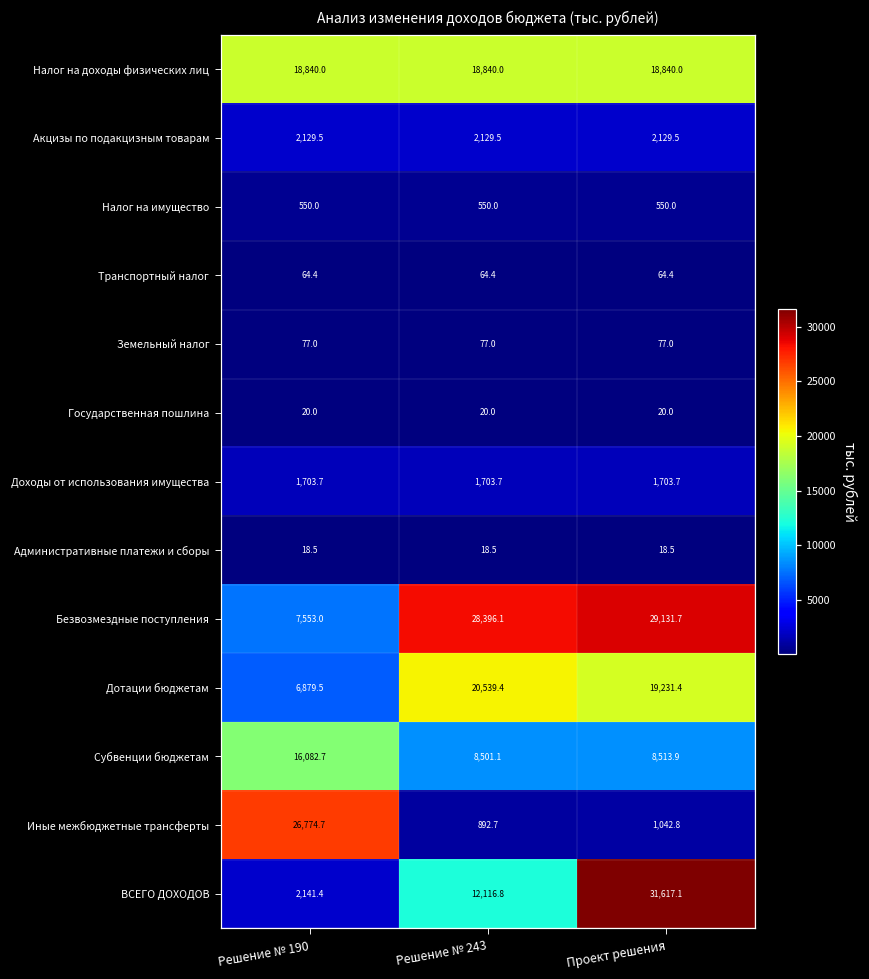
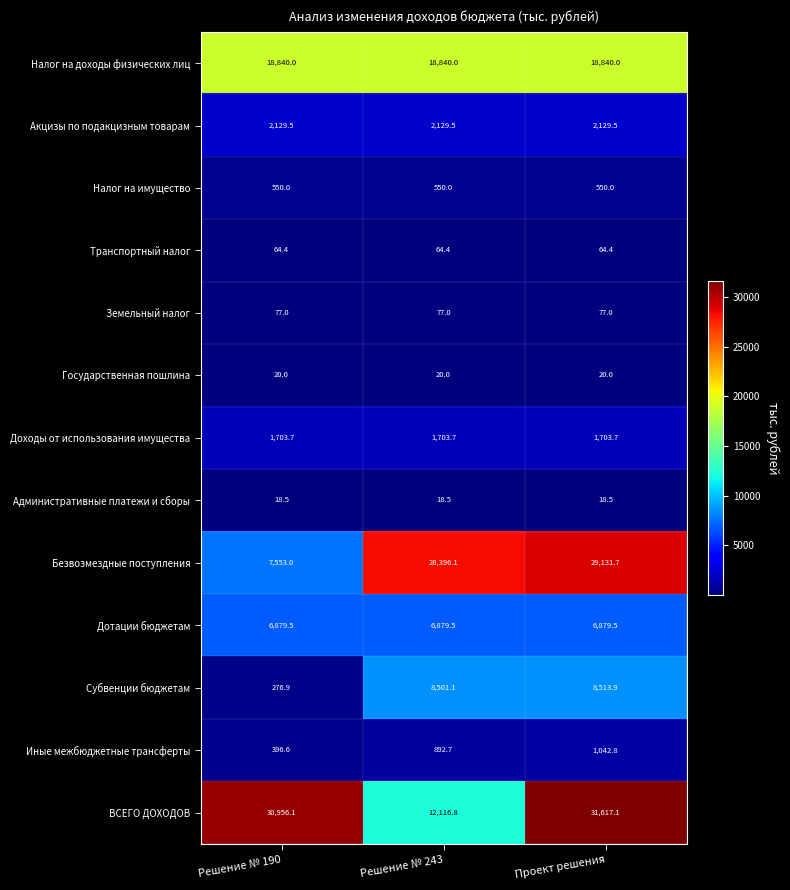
Дотации бюджетам, Решение № 243: 20,539.4 -> 6,879.5
Дотации бюджетам, Проект решения: 19,231.4 -> 6,879.5
Субвенции бюджетам, Решение № 190: 16,082.7 -> 276.9
Иные межбюджетные трансферты, Решение № 190: 26,774.7 -> 396.6
ВСЕГО ДОХОДОВ, Решение № 190: 2,141.4 -> 30,956.1
